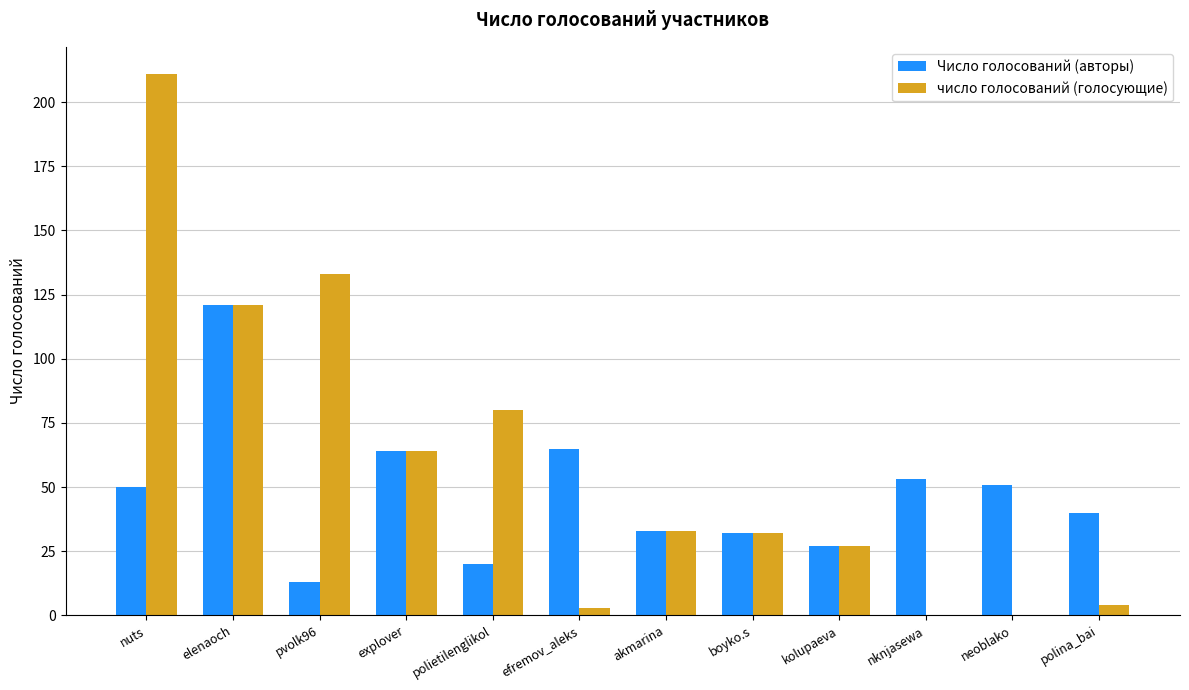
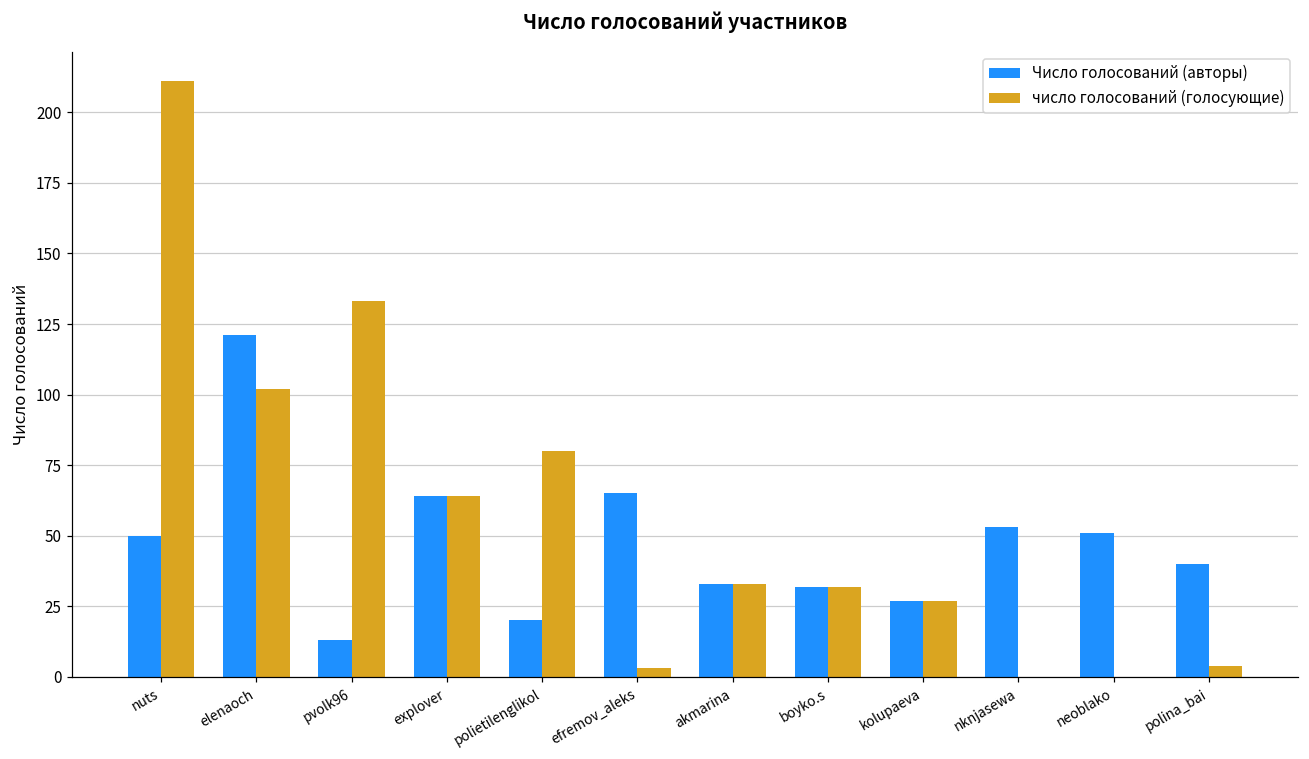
число голосований (голосующие), elenaoch: 121 -> 102
